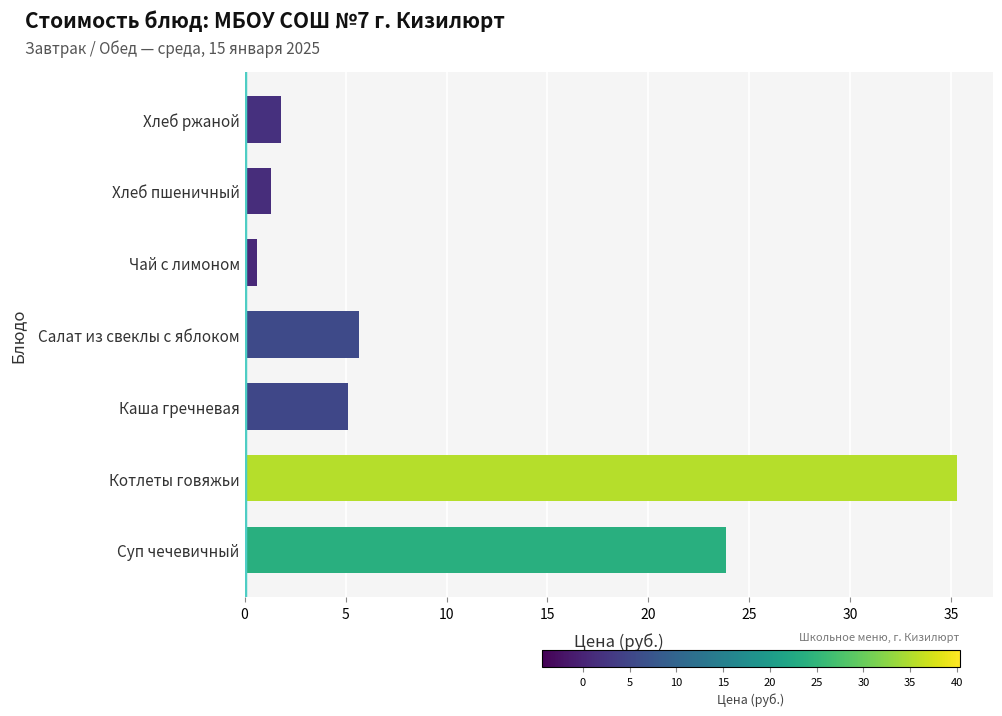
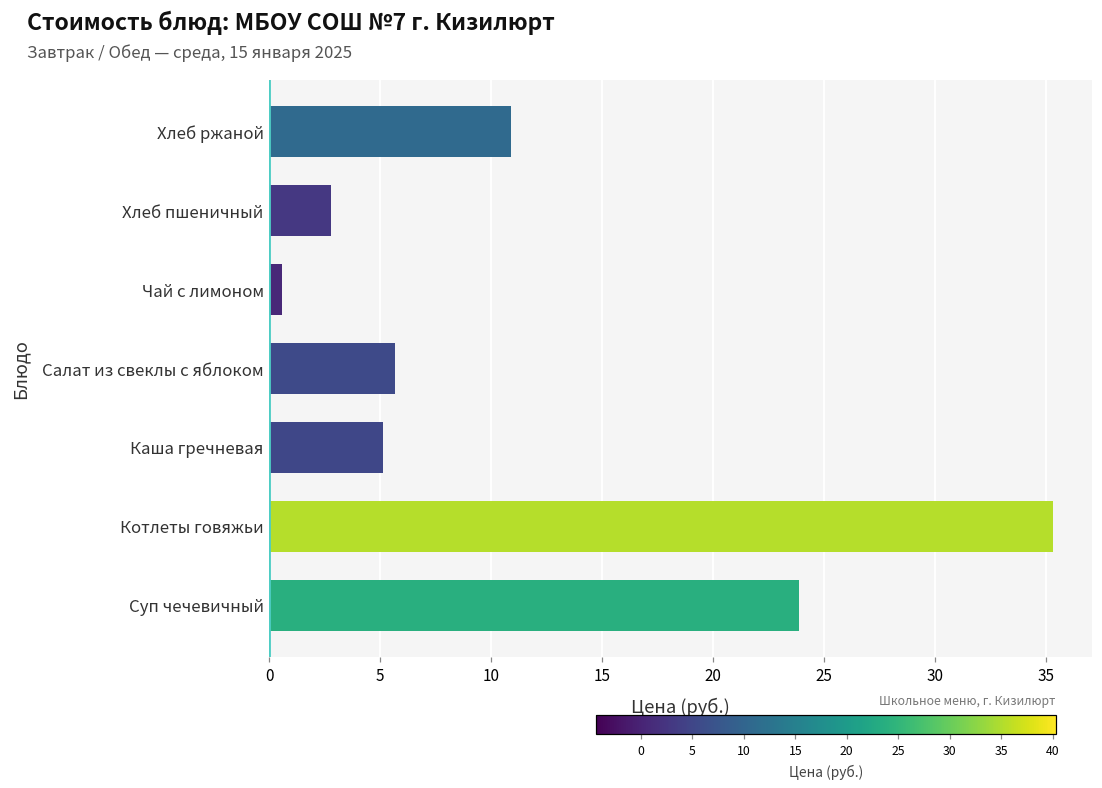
Хлеб ржаной: 1.8 -> 10.9
Хлеб пшеничный: 1.3 -> 2.8
